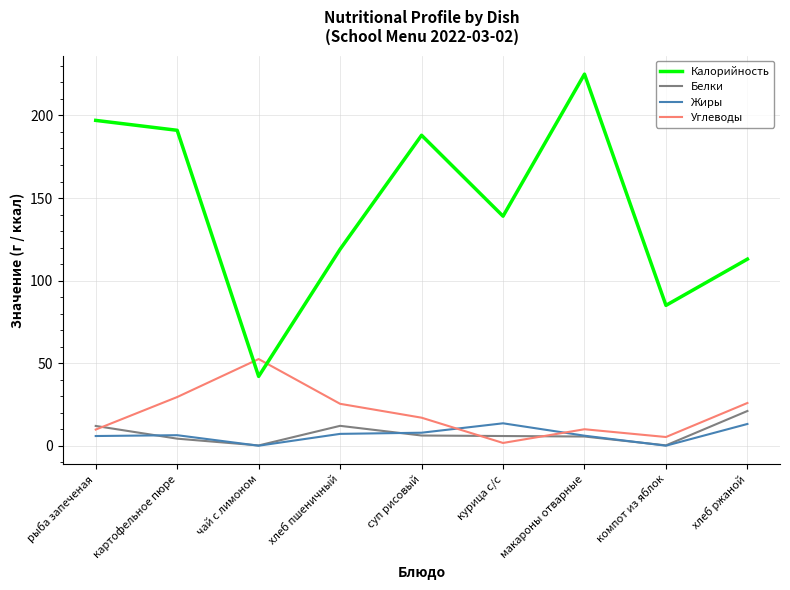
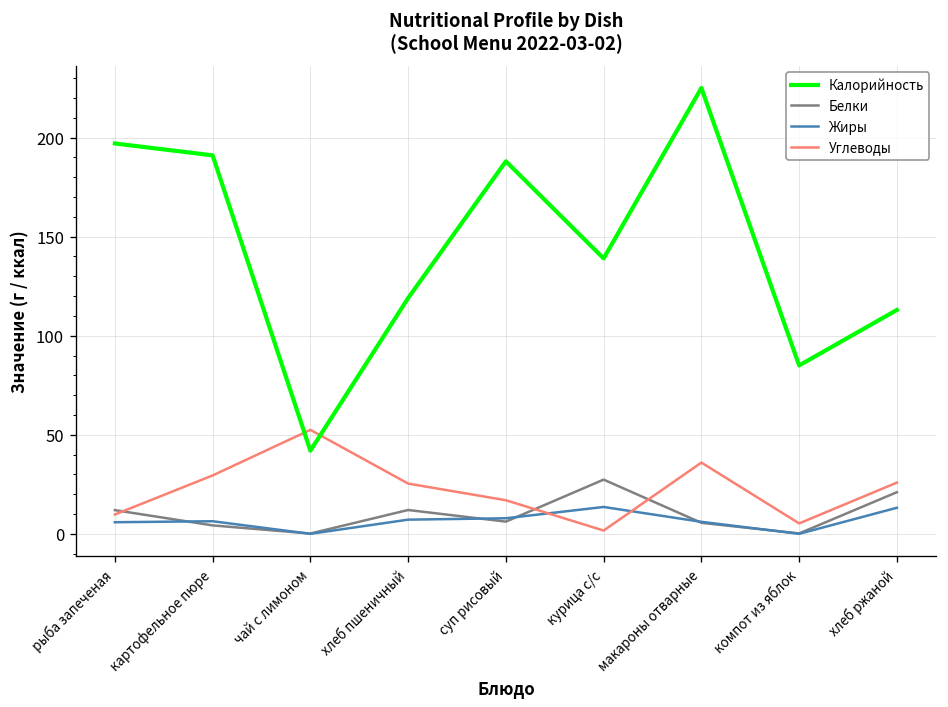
Белки, курица с/с: 6 -> 27
Углеводы, макароны отварные: 10 -> 36
